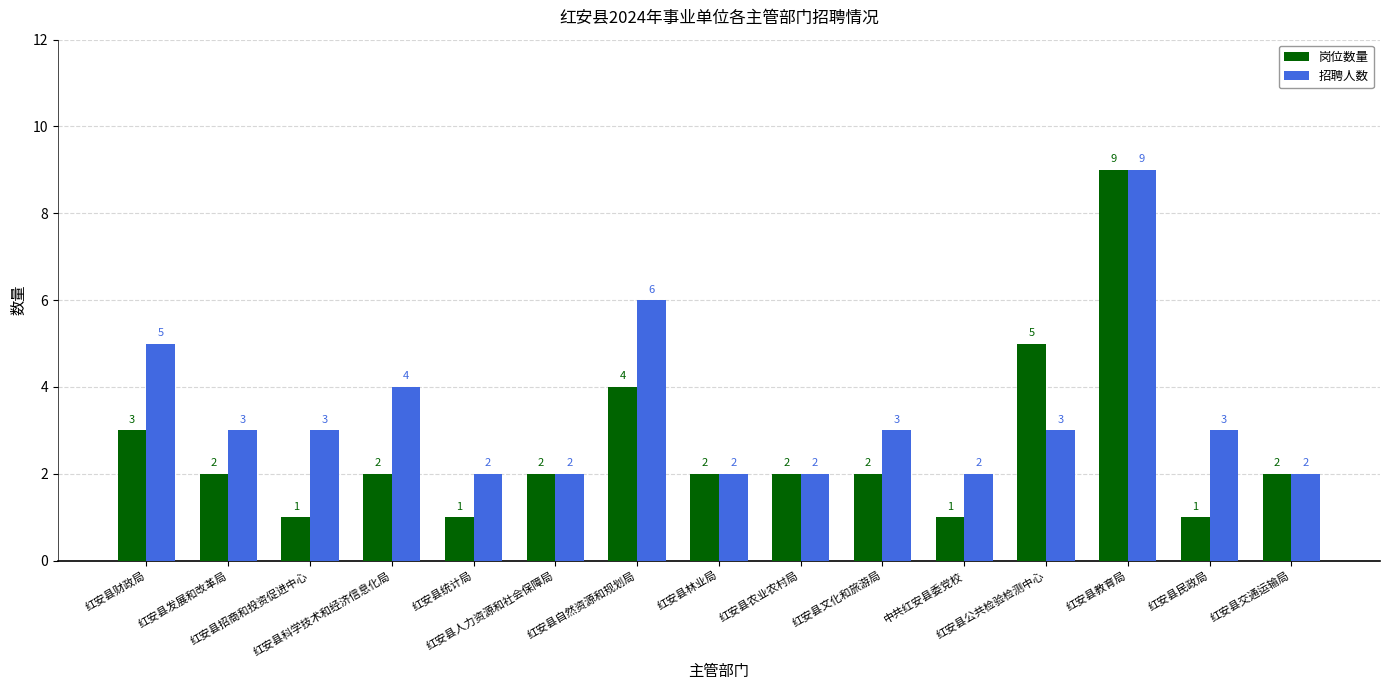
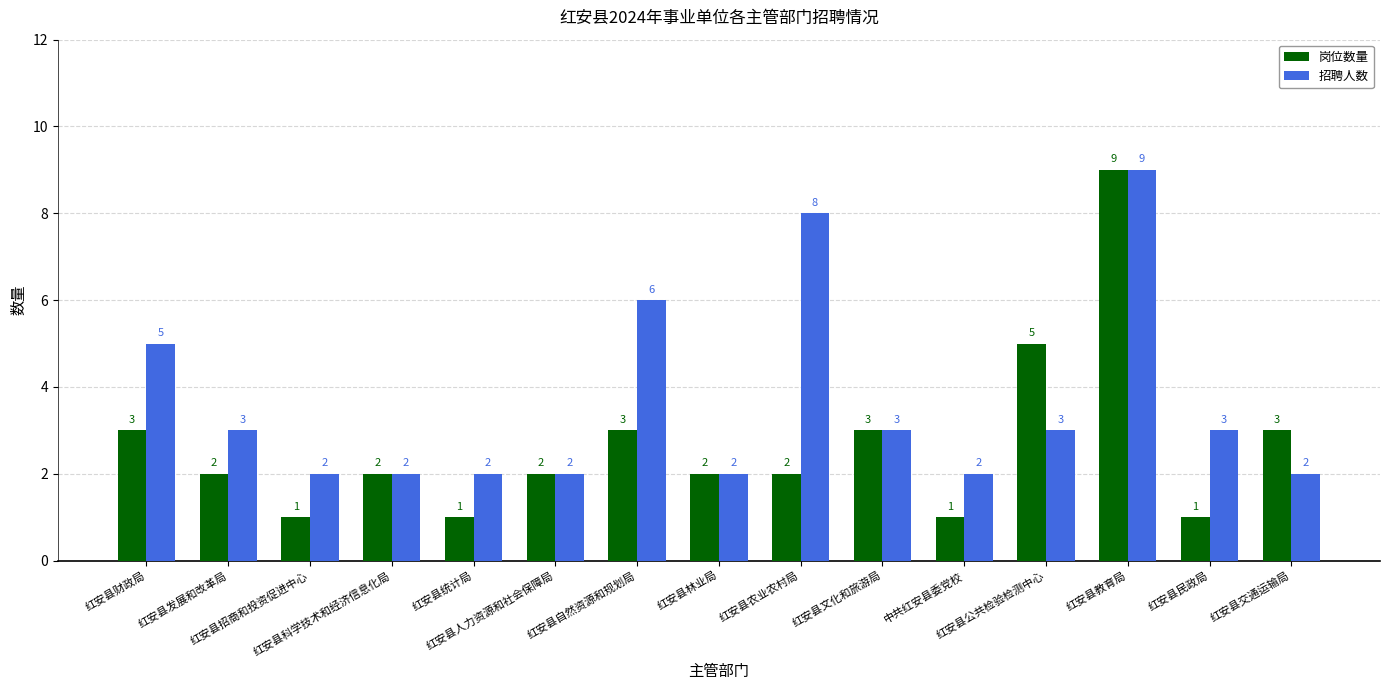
招聘人数, 红安县招商和投资促进中心: 3 -> 2
招聘人数, 红安县科学技术和经济信息化局: 4 -> 2
岗位数量, 红安县自然资源和规划局: 4 -> 3
招聘人数, 红安县农业农村局: 2 -> 8
岗位数量, 红安县文化和旅游局: 2 -> 3
岗位数量, 红安县交通运输局: 2 -> 3
